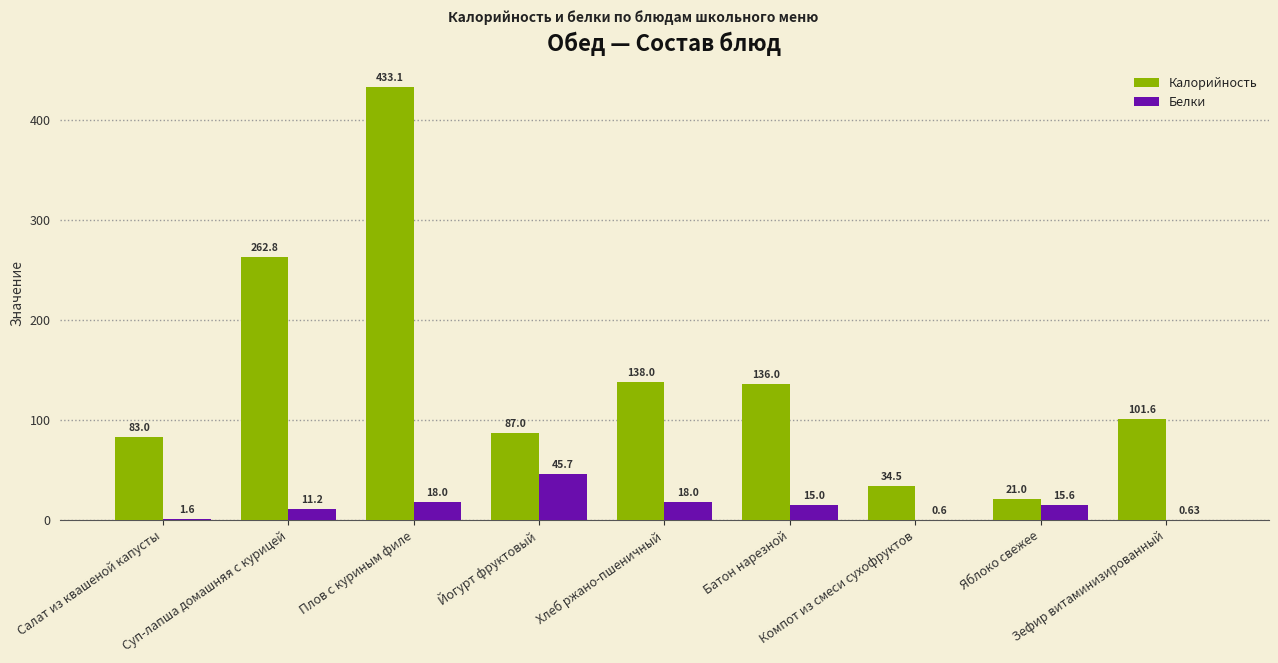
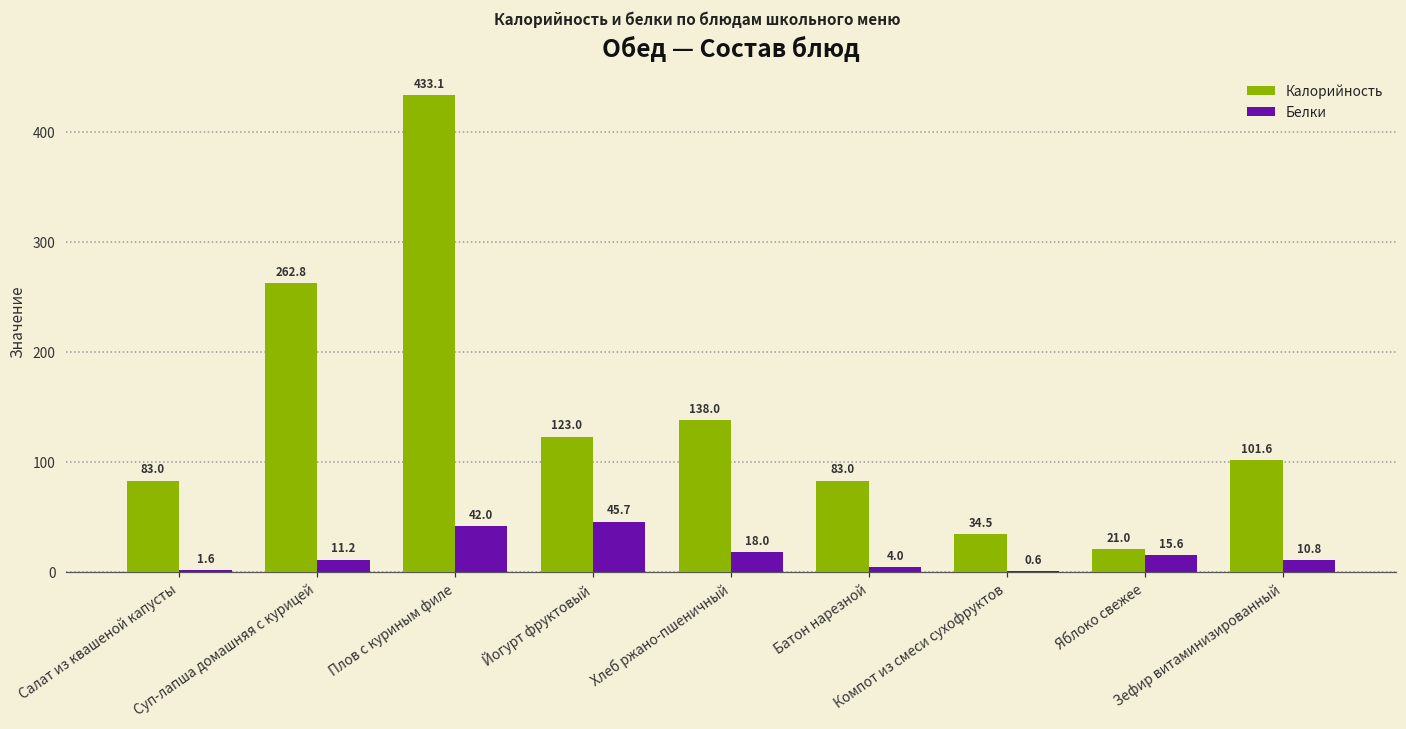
Белки, Плов с куриным филе: 18.0 -> 42.0
Калорийность, Йогурт фруктовый: 87.0 -> 123.0
Калорийность, Батон нарезной: 136.0 -> 83.0
Белки, Батон нарезной: 15.0 -> 4.0
Белки, Зефир витаминизированный: 0.63 -> 10.8
